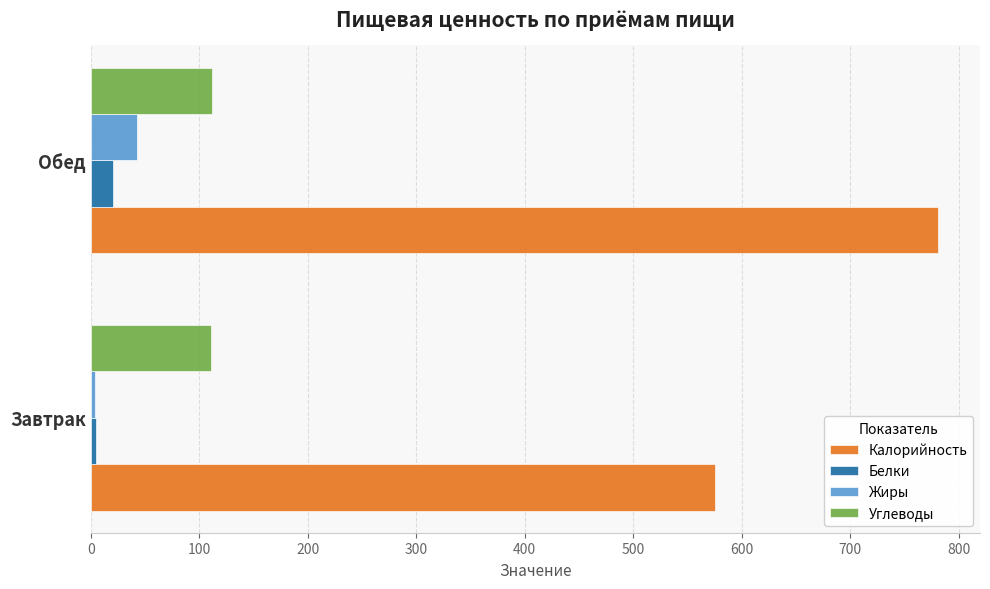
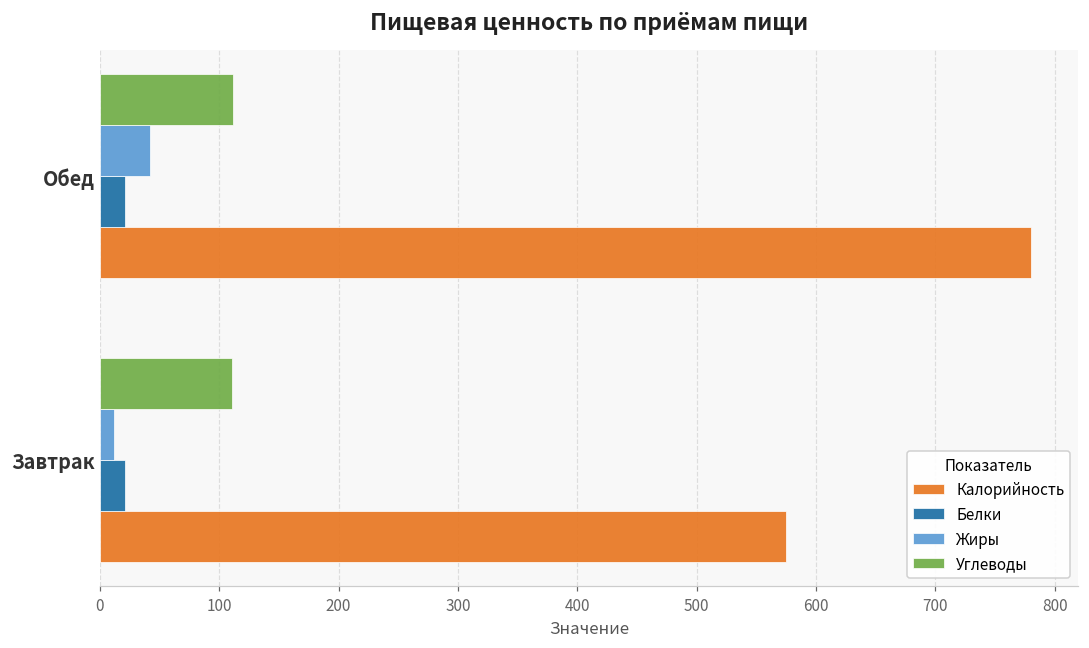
Жиры, Завтрак: 4 -> 12
Белки, Завтрак: 5 -> 21
